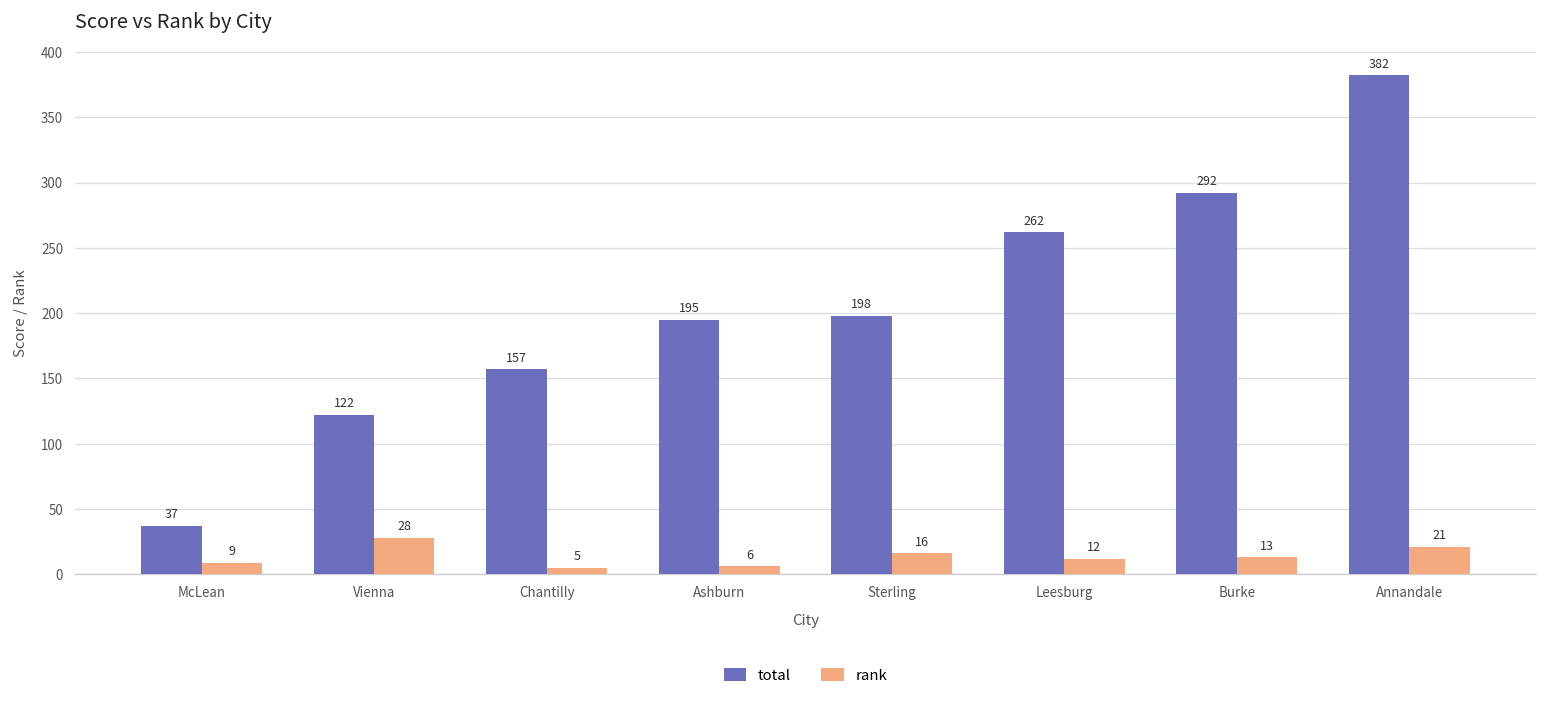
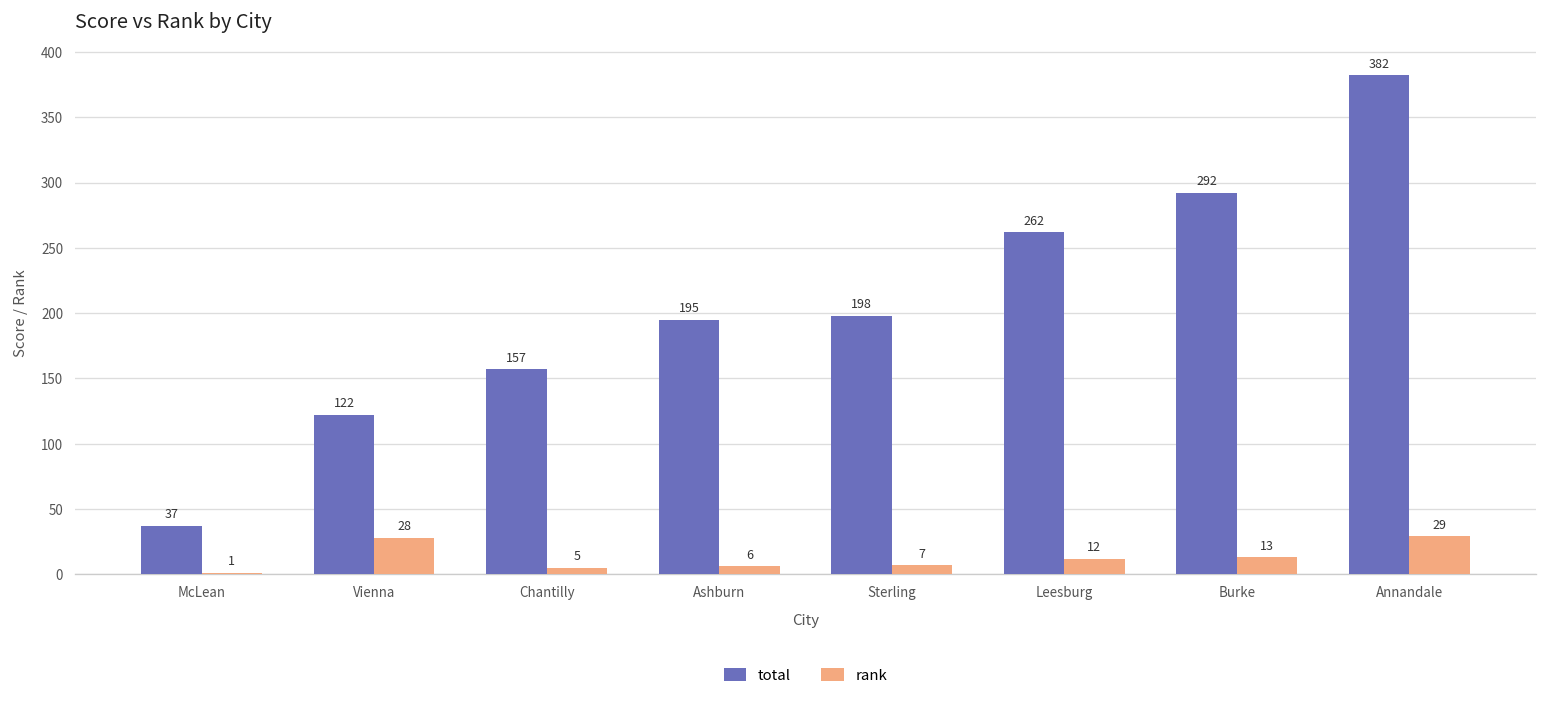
rank, McLean: 9 -> 1
rank, Sterling: 16 -> 7
rank, Annandale: 21 -> 29
